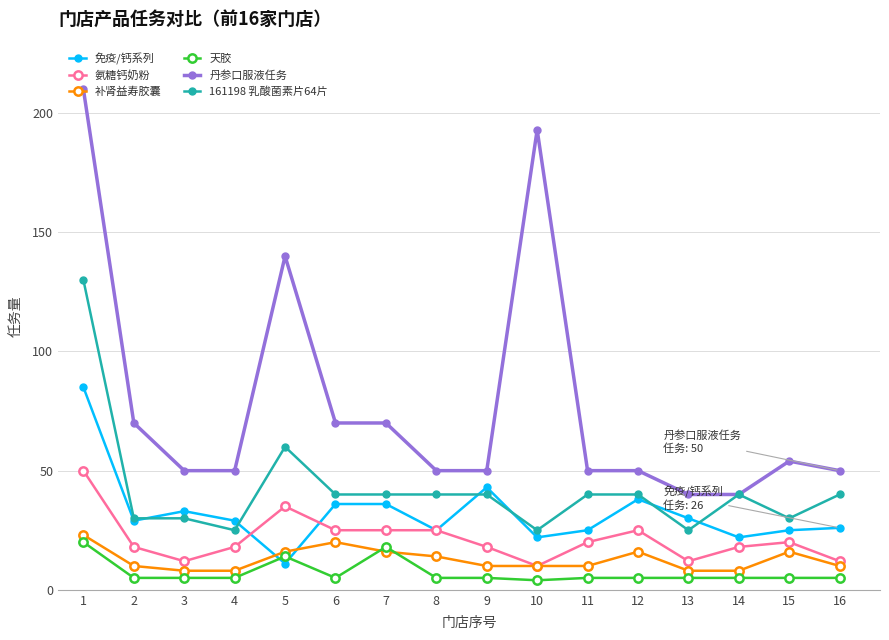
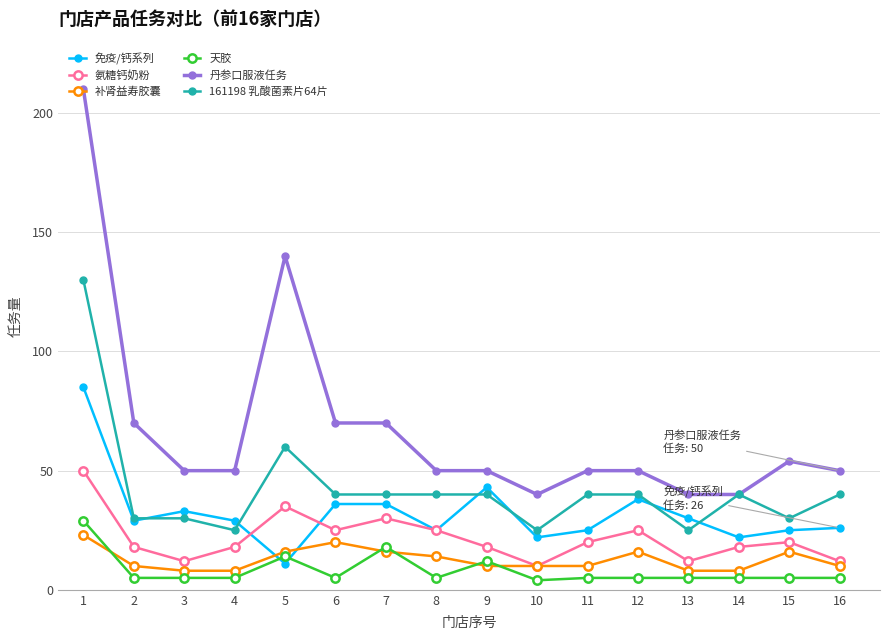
天胶, 1: 20 -> 29
氨糖钙奶粉, 7: 25 -> 30
天胶, 9: 5 -> 12
丹参口服液任务, 10: 193 -> 40
